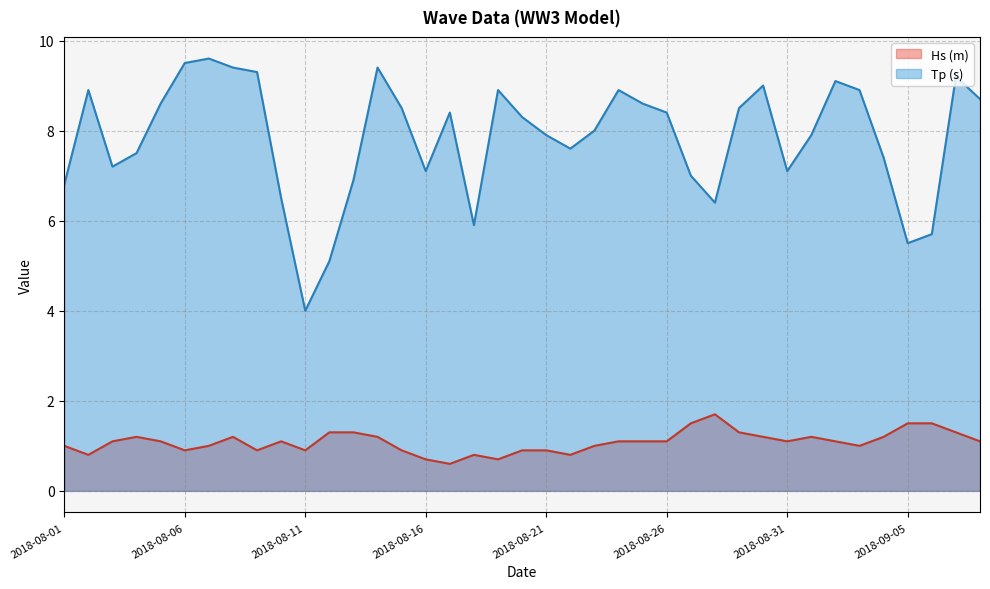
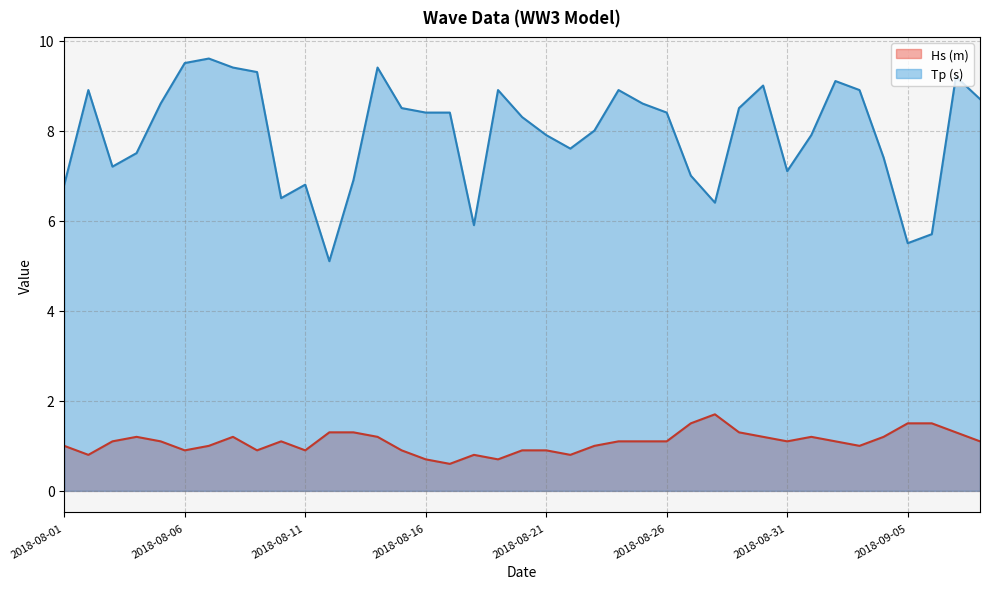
Tp (s), 2018-08-11: 4.0 -> 6.8
Tp (s), 2018-08-16: 7.1 -> 8.4
